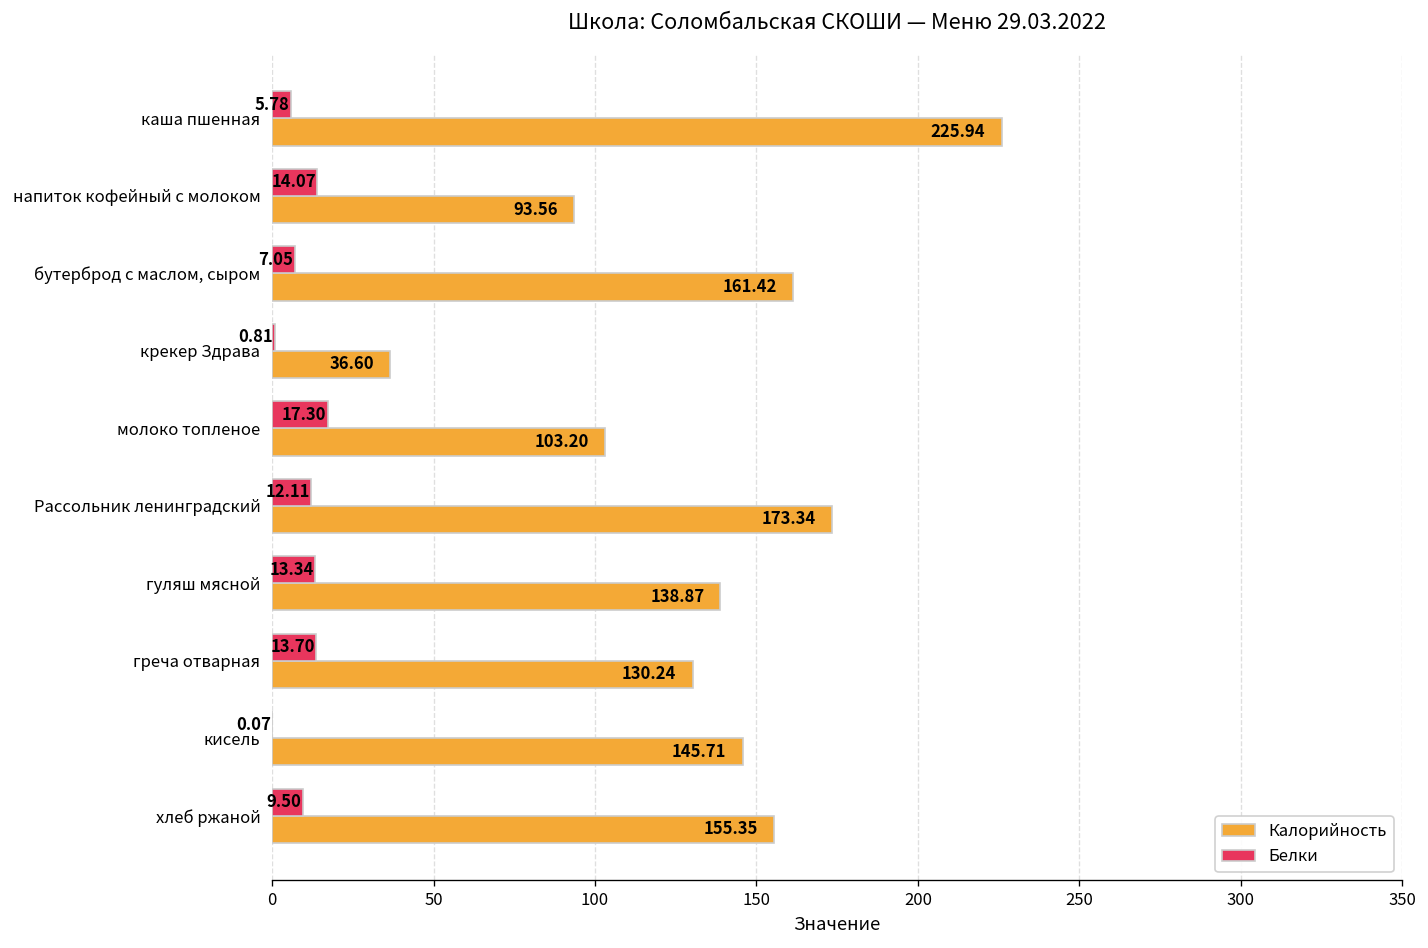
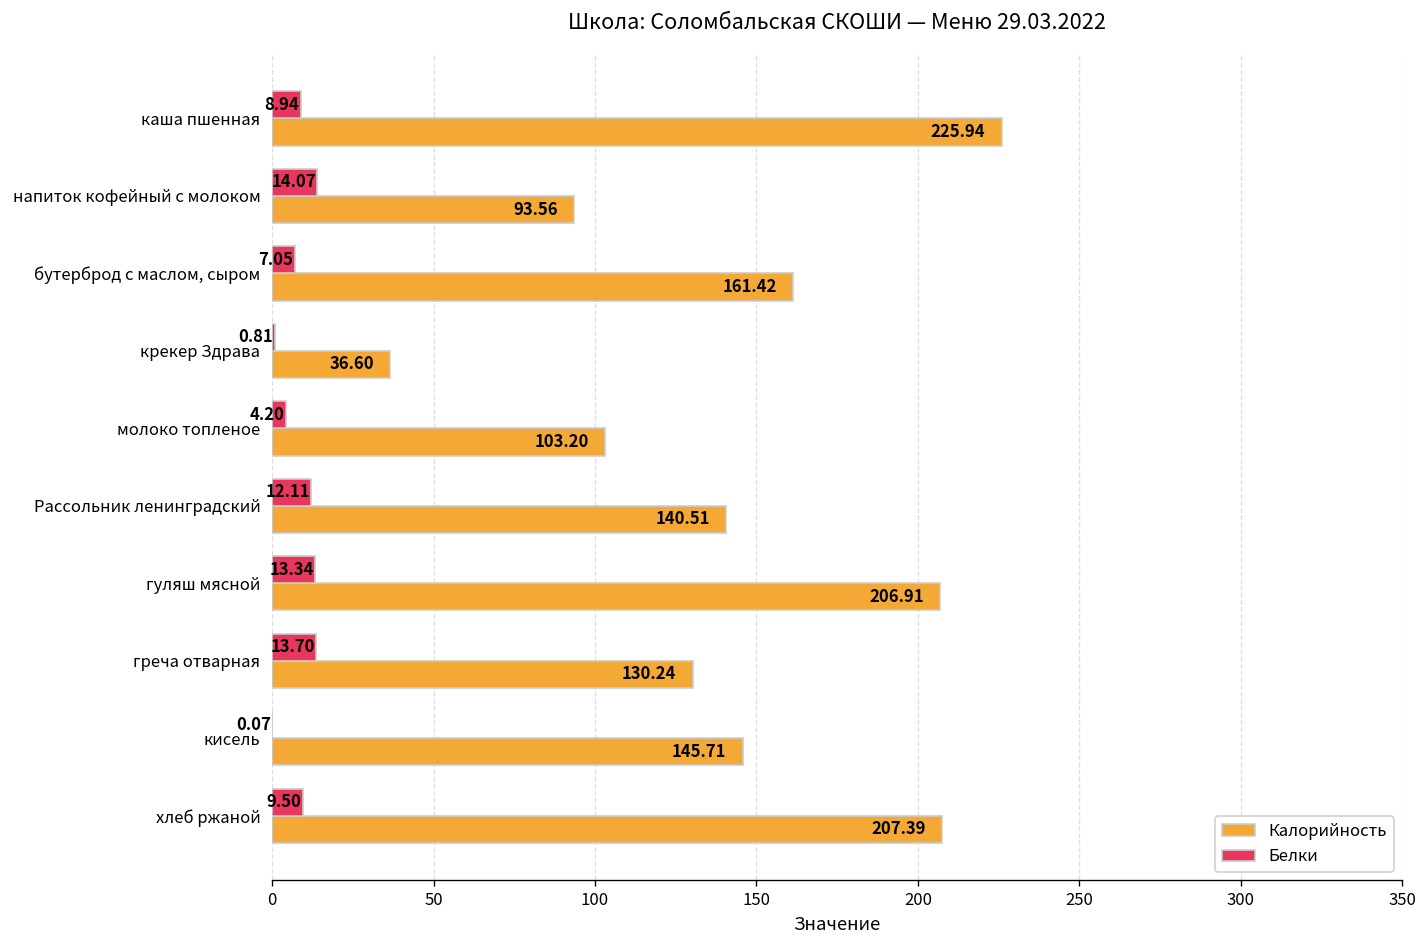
Белки, каша пшенная: 5.78 -> 8.94
Белки, молоко топленое: 17.30 -> 4.20
Калорийность, Рассольник ленинградский: 173.34 -> 140.51
Калорийность, гуляш мясной: 138.87 -> 206.91
Калорийность, хлеб ржаной: 155.35 -> 207.39
